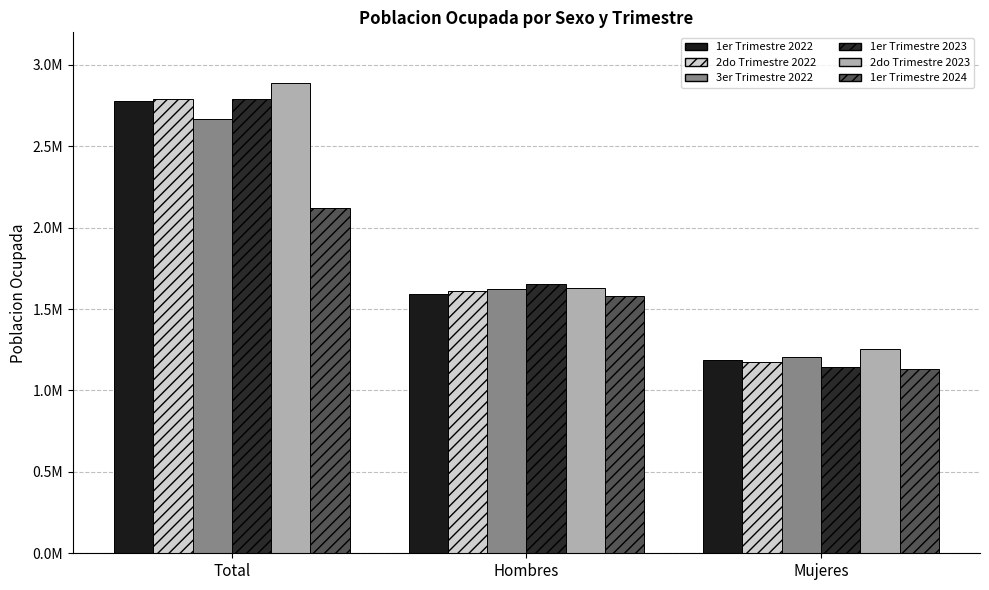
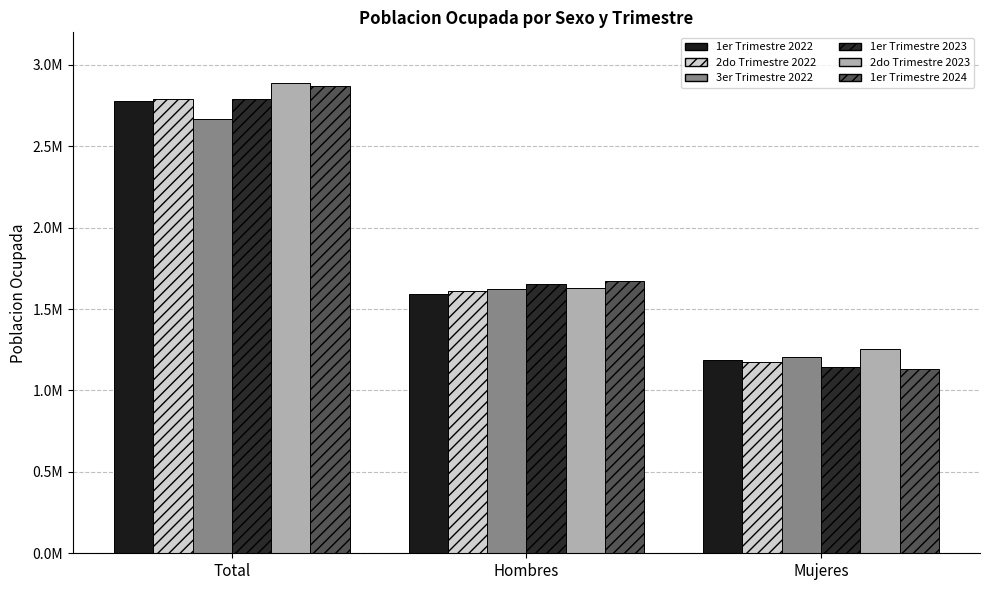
1er Trimestre 2024, Total: 2120000 -> 2870000
1er Trimestre 2024, Hombres: 1580000 -> 1670000
